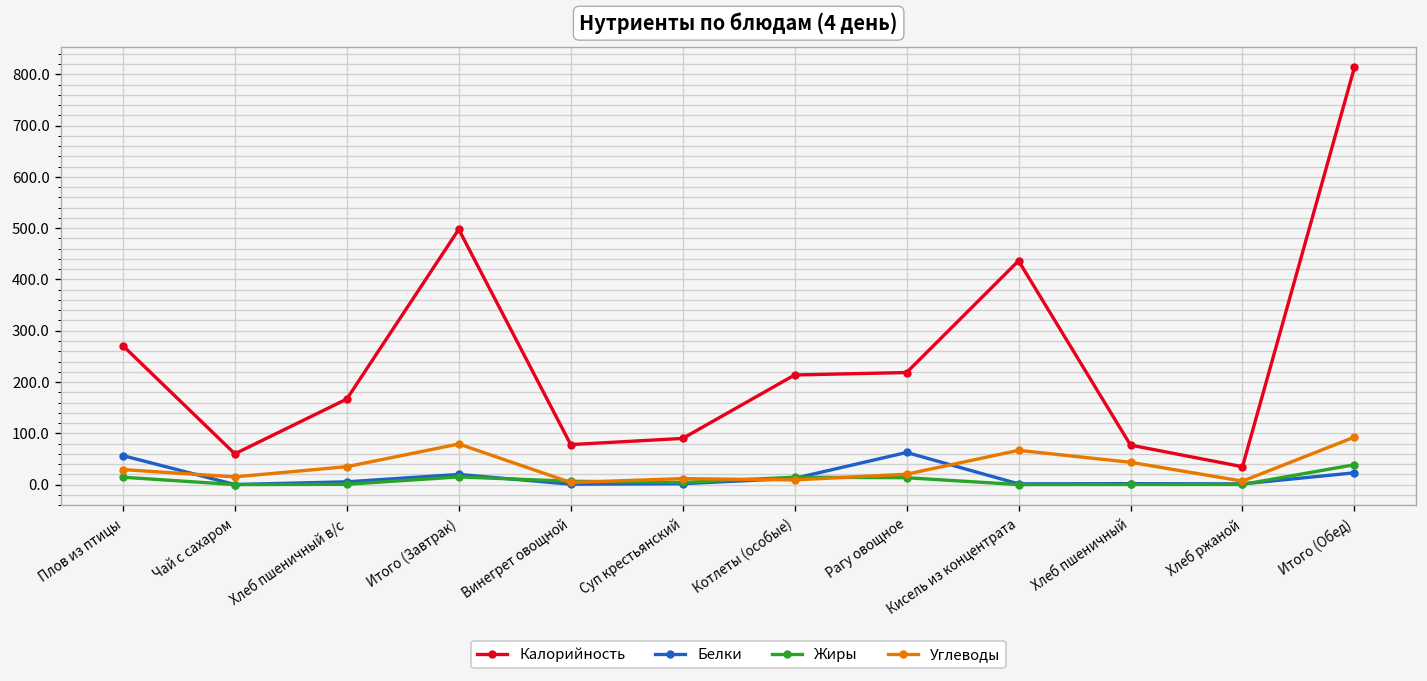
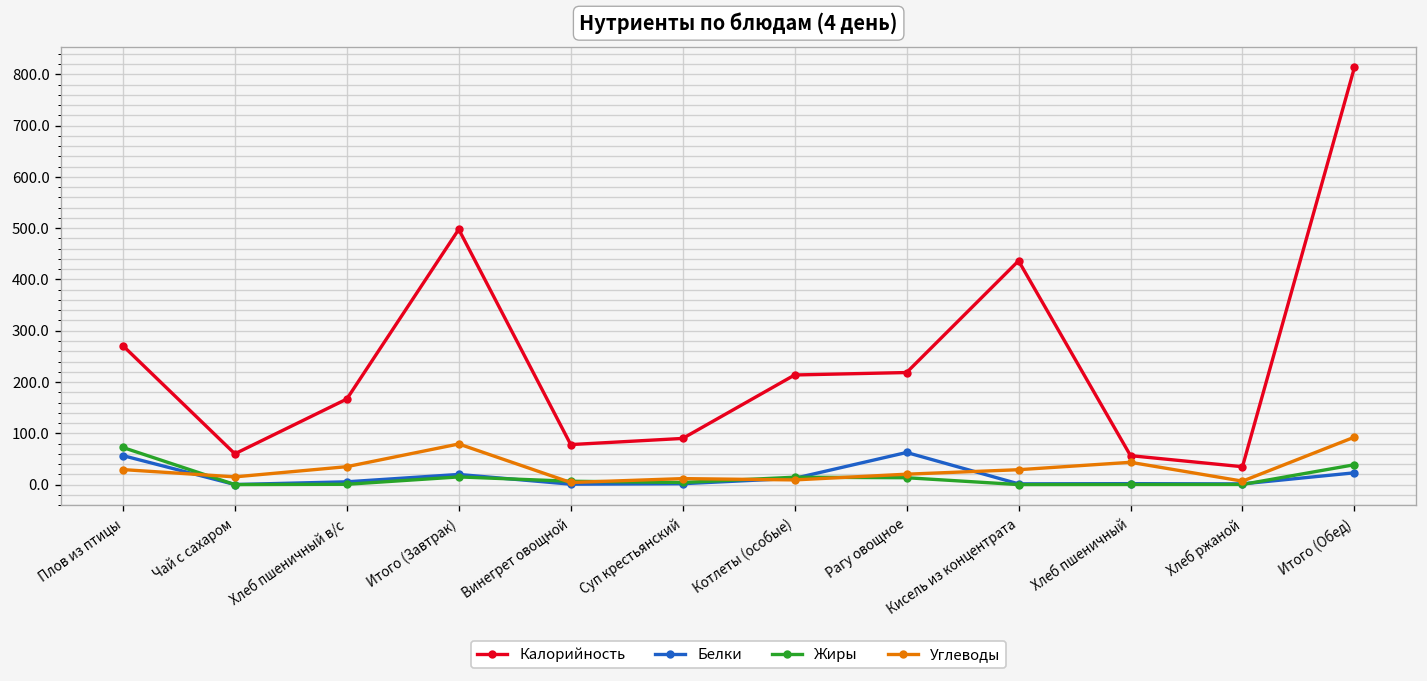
Жиры, Плов из птицы: 10 -> 70
Углеводы, Кисель из концентрата: 70 -> 30
Калорийность, Хлеб пшеничный: 80 -> 60
